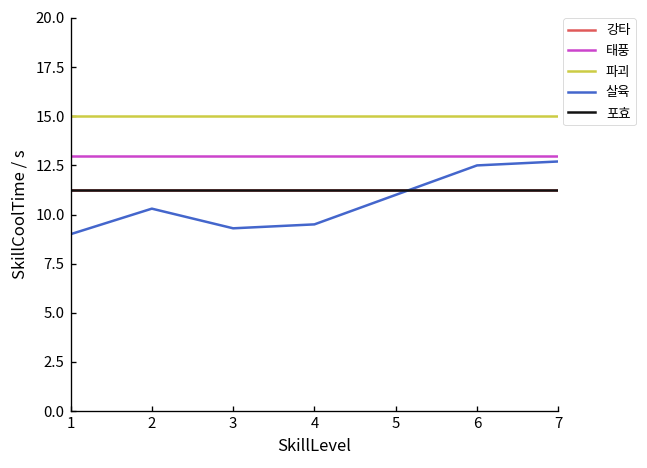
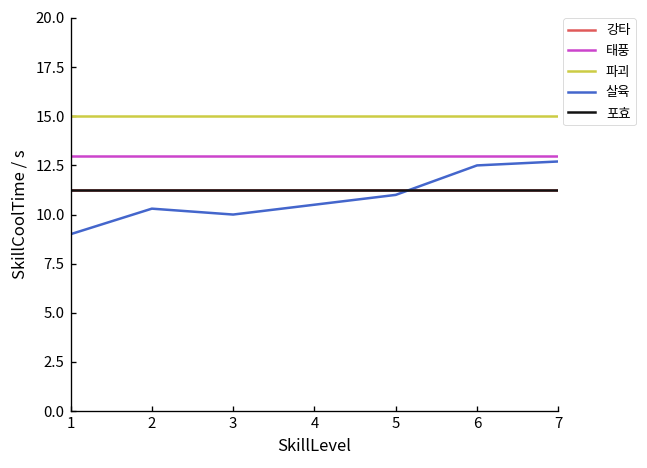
살육, 3: 9.3 -> 10.0
살육, 4: 9.5 -> 10.5
